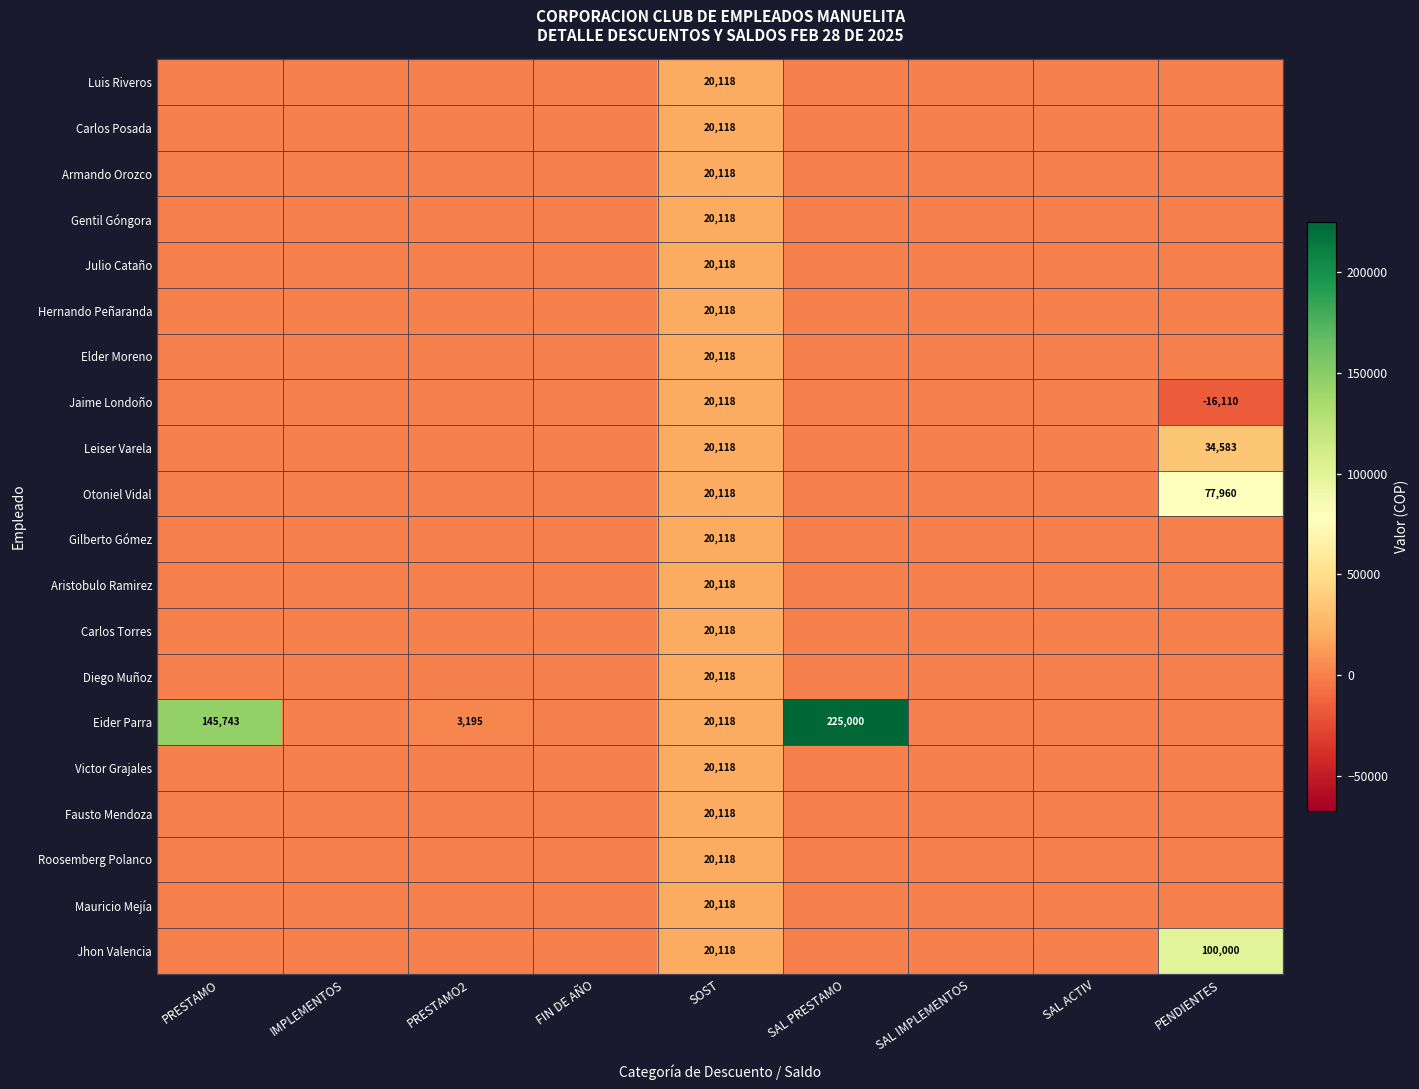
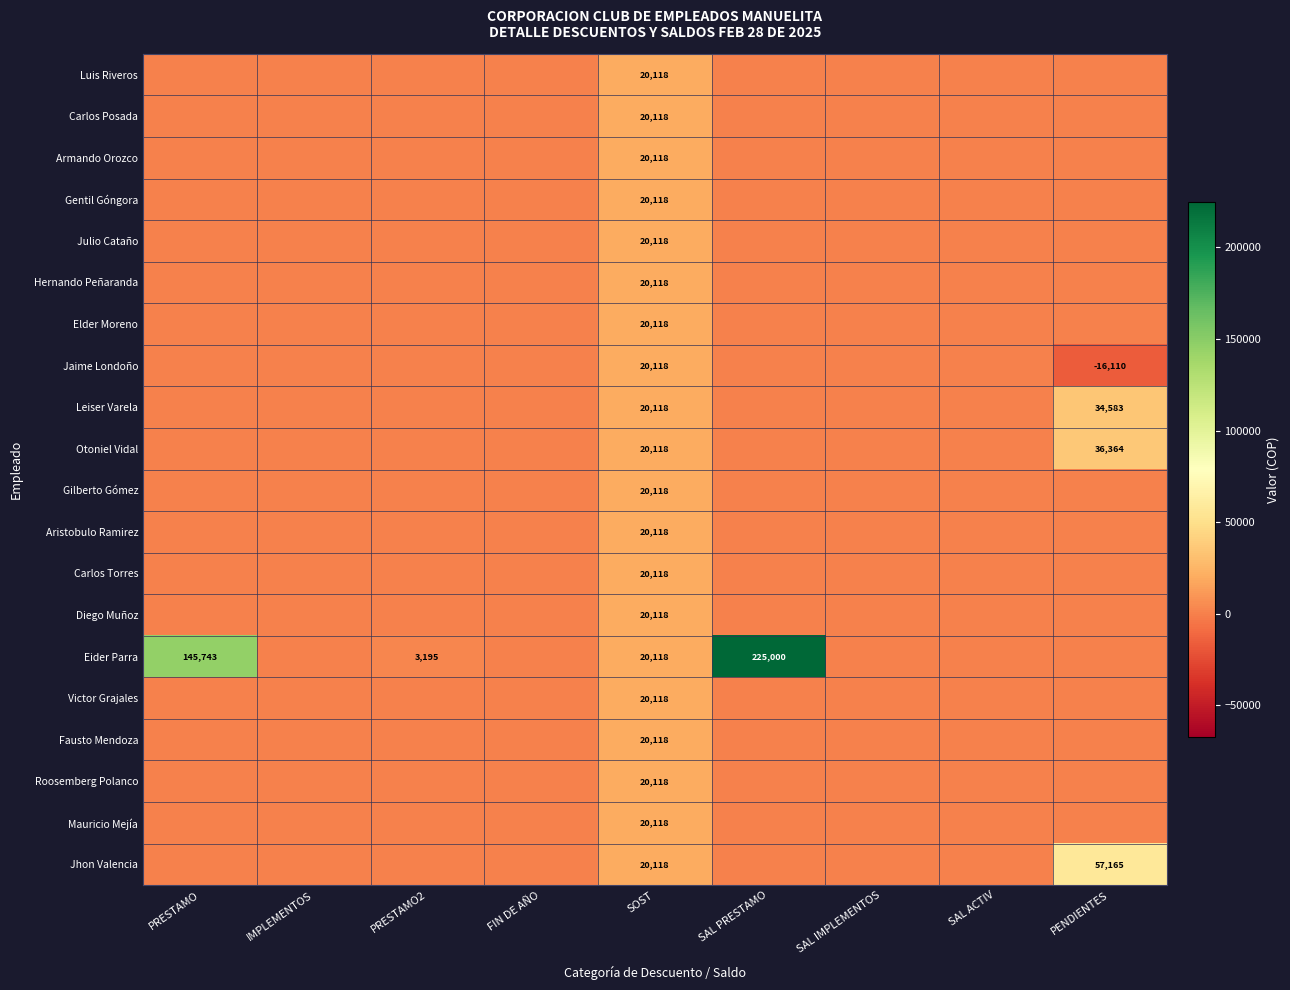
Otoniel Vidal, PENDIENTES: 77,960 -> 36,364
Jhon Valencia, PENDIENTES: 100,000 -> 57,165
